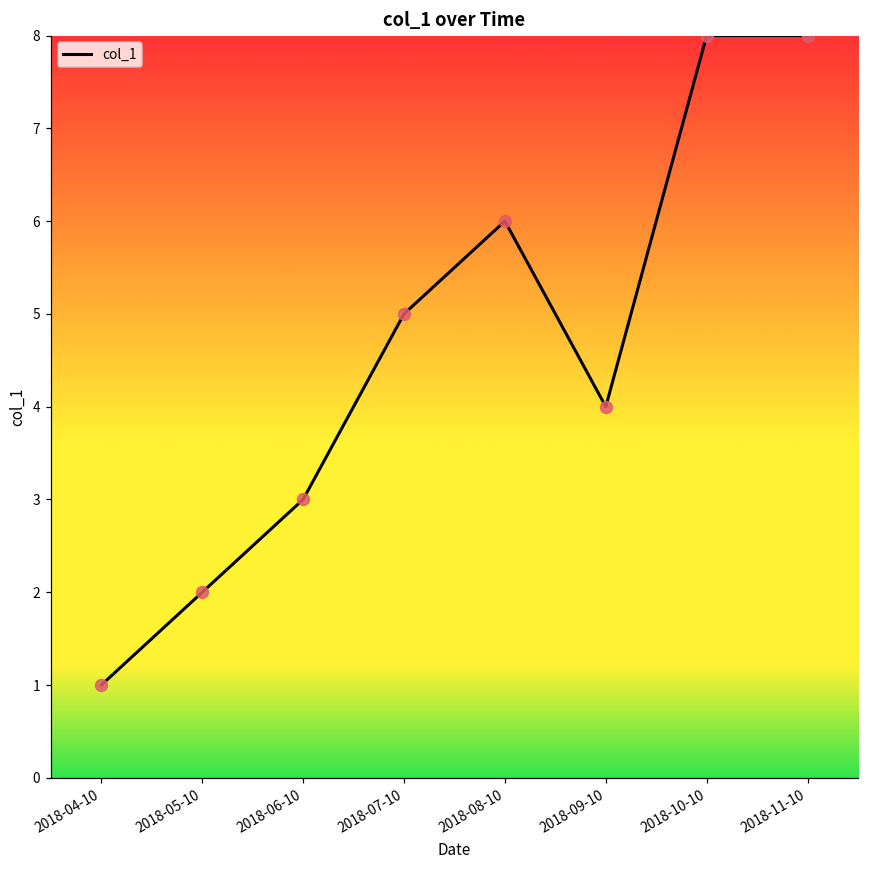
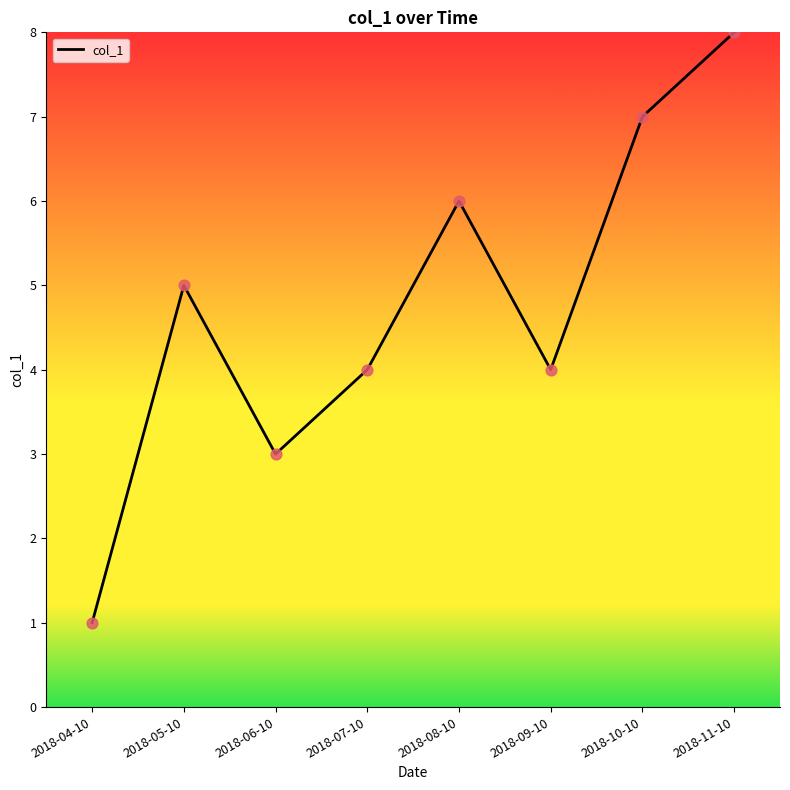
2018-05-10: 2 -> 5
2018-07-10: 5 -> 4
2018-10-10: 8 -> 7
